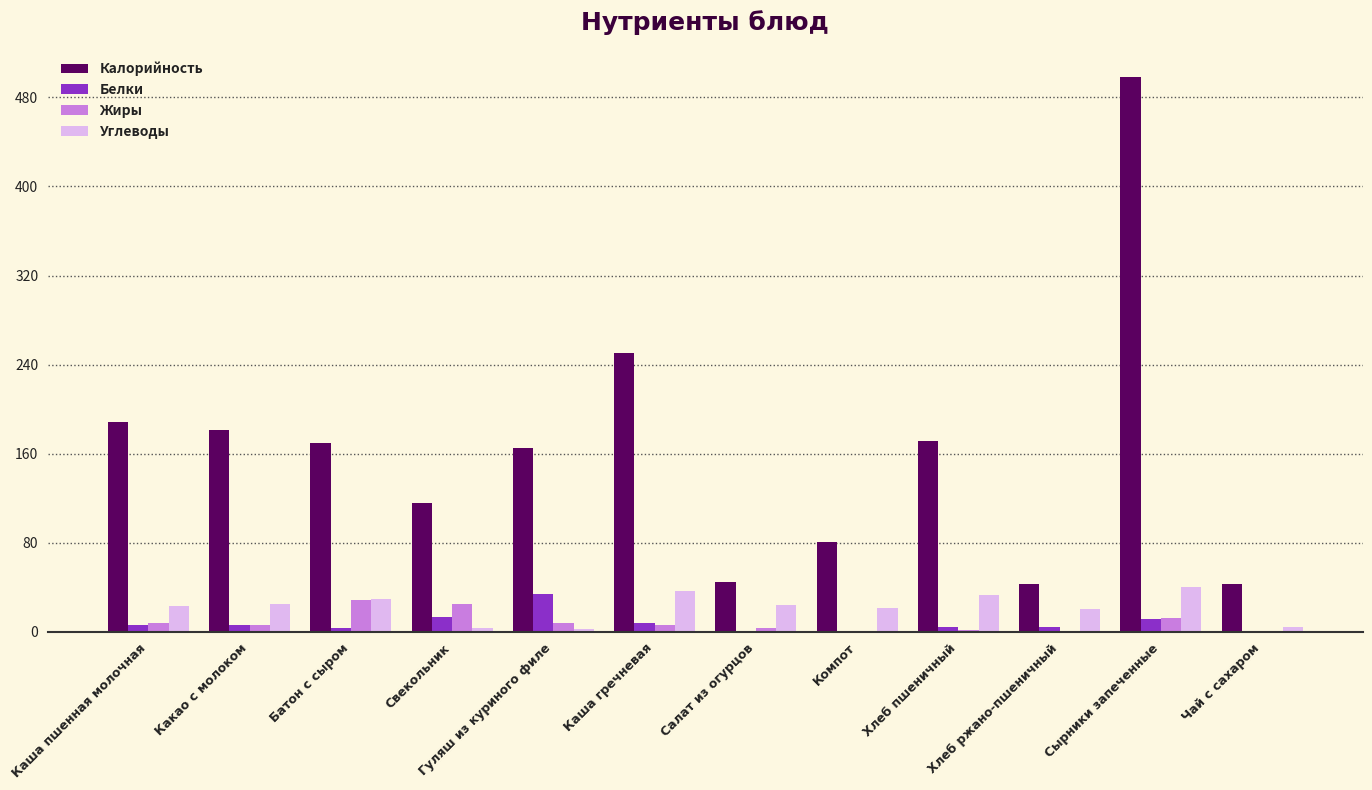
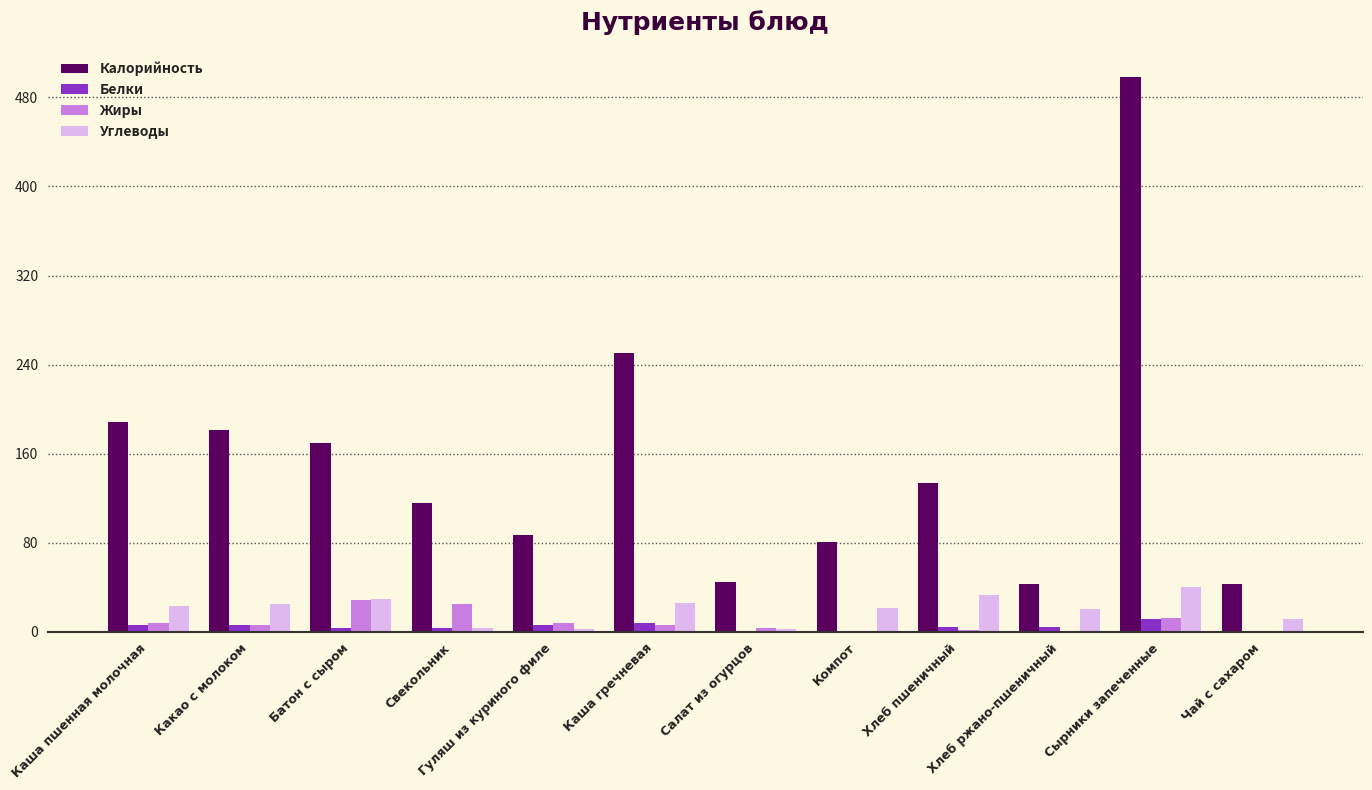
Белки, Свекольник: 14 -> 3
Калорийность, Гуляш из куриного филе: 165 -> 87
Белки, Гуляш из куриного филе: 35 -> 6
Углеводы, Каша гречневая: 37 -> 26
Углеводы, Салат из огурцов: 24 -> 2
Калорийность, Хлеб пшеничный: 172 -> 133
Углеводы, Чай с сахаром: 4 -> 12
